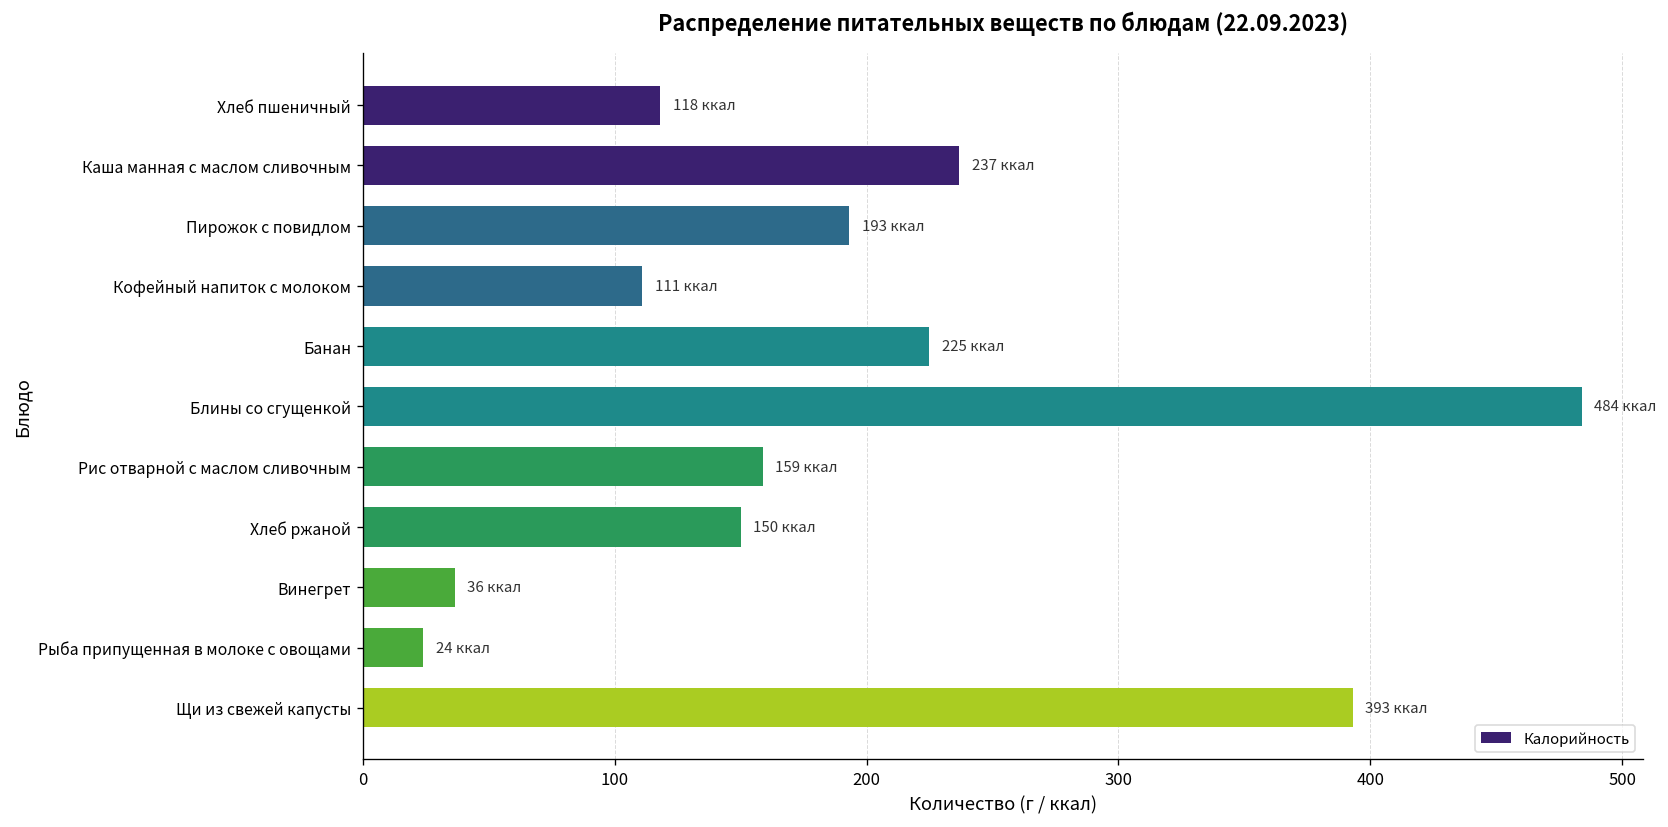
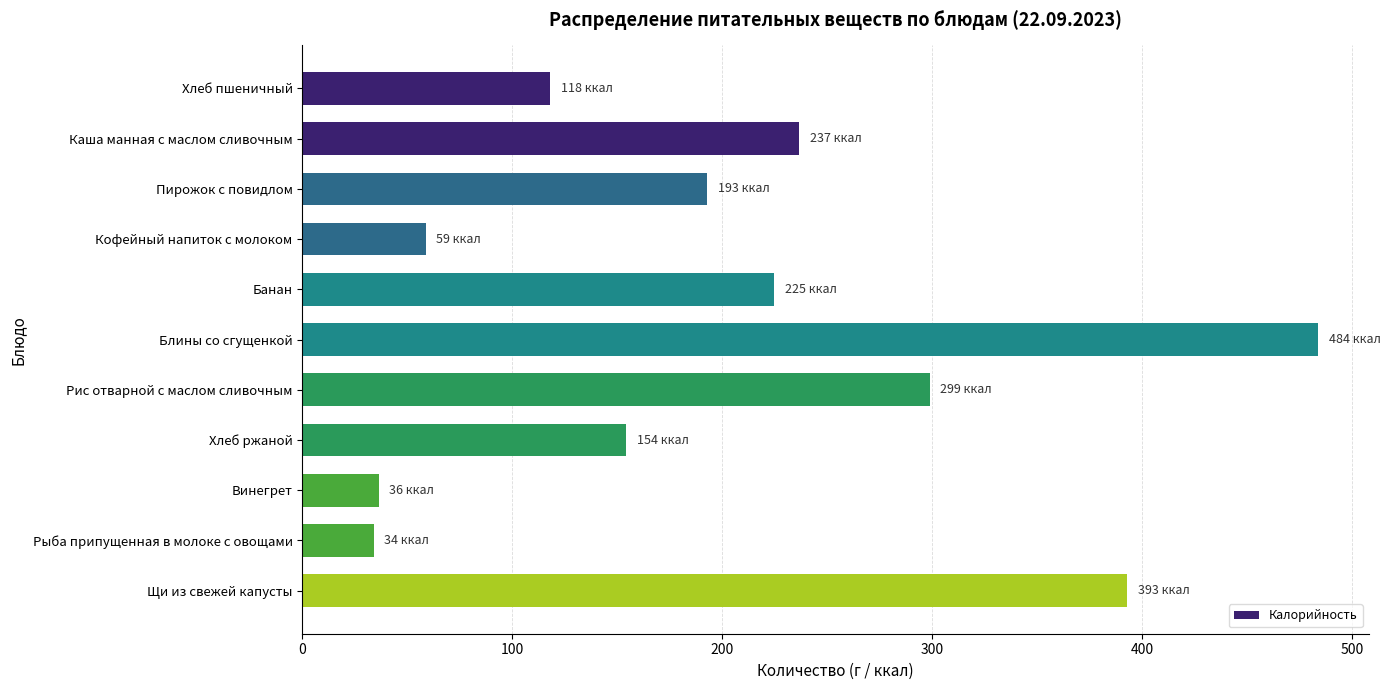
Кофейный напиток с молоком: 111 -> 59
Рис отварной с маслом сливочным: 159 -> 299
Хлеб ржаной: 150 -> 154
Рыба припущенная в молоке с овощами: 24 -> 34
